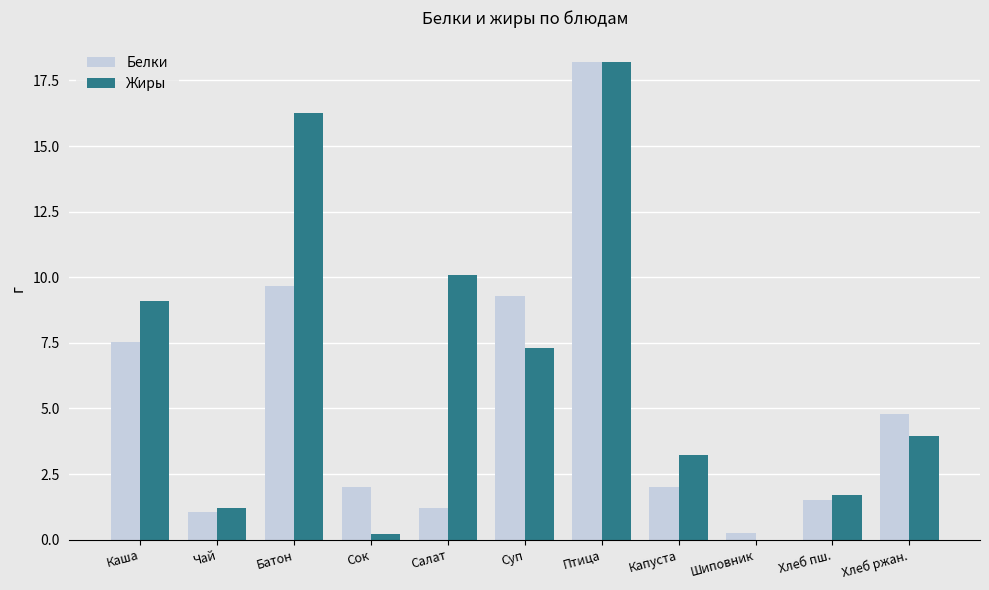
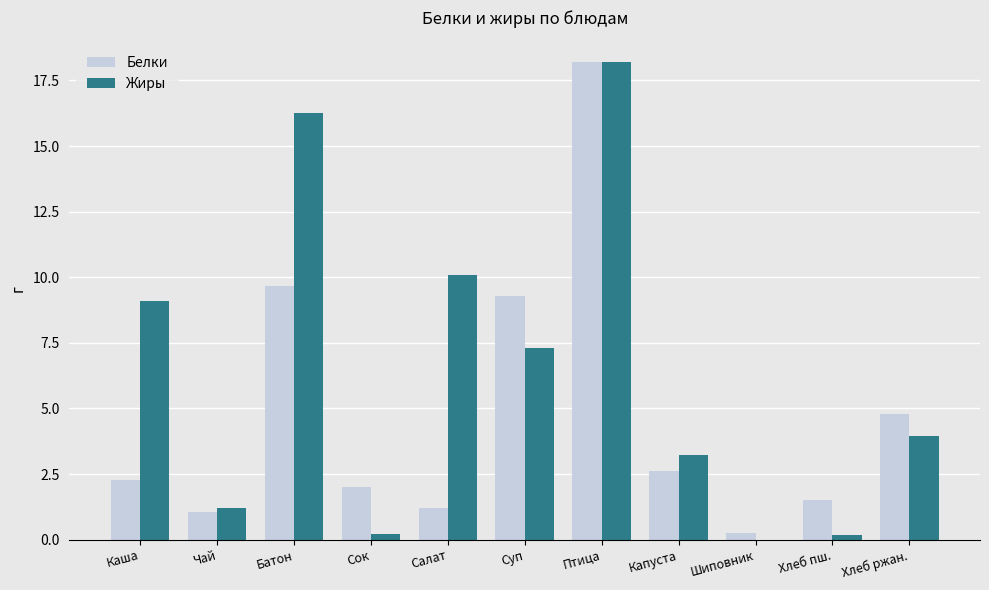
Белки, Каша: 7.6 -> 2.3
Белки, Капуста: 2.0 -> 2.6
Жиры, Хлеб пш.: 1.7 -> 0.2
